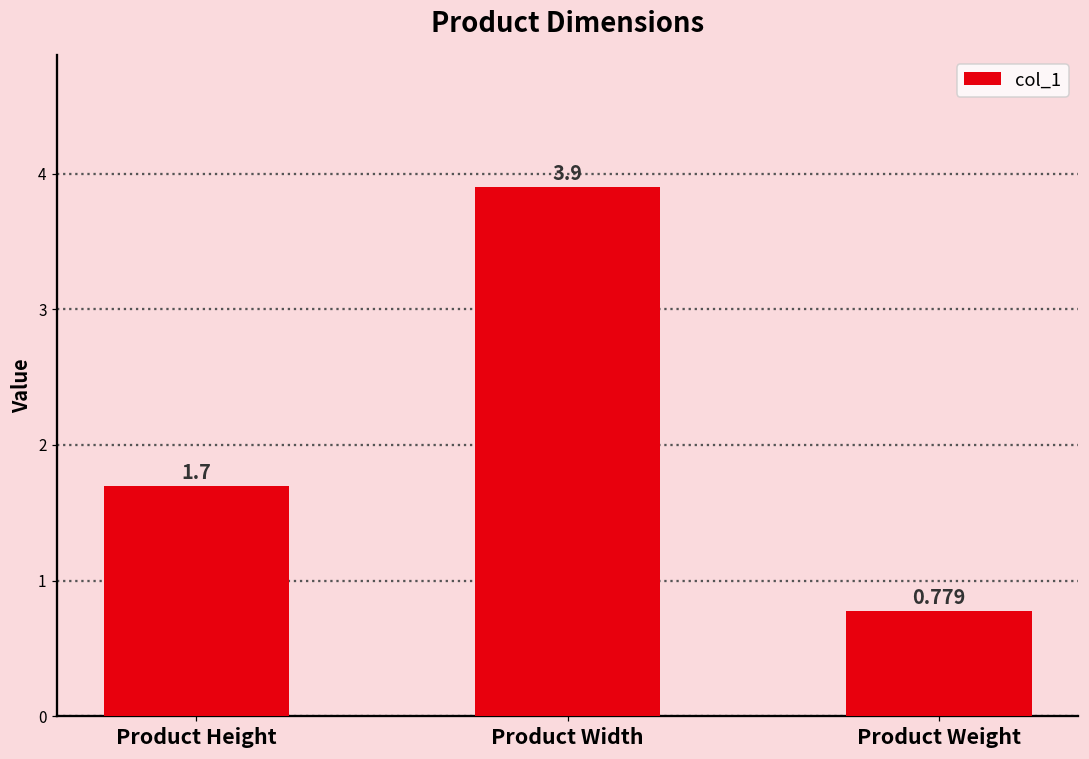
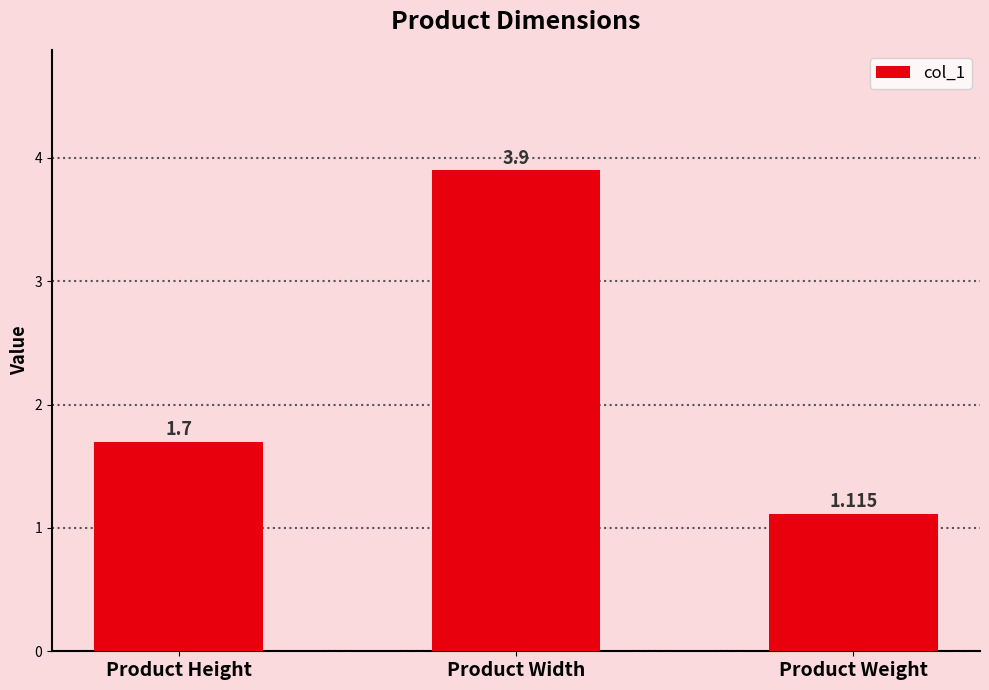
Product Weight: 0.779 -> 1.115
